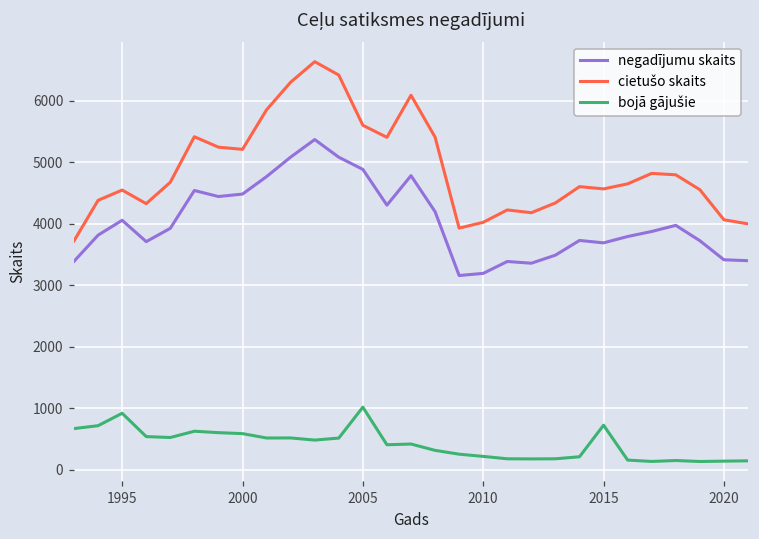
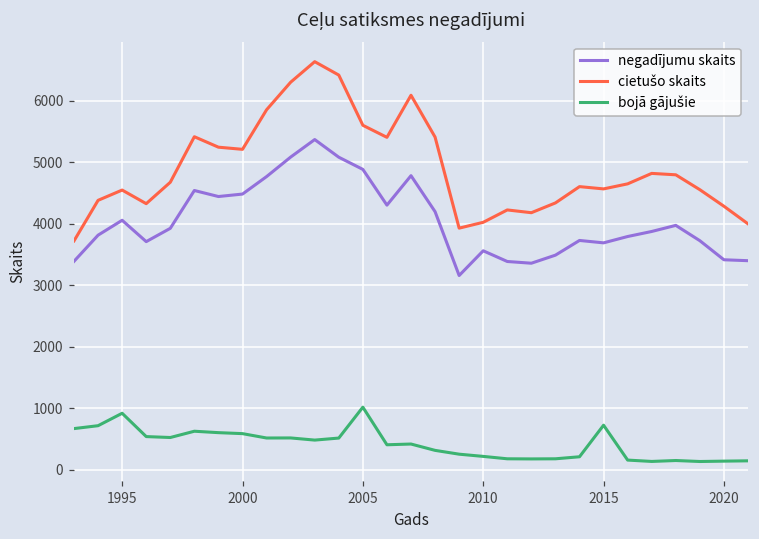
negadījumu skaits, 2010: 3200 -> 3600
cietušo skaits, 2020: 4100 -> 4300
